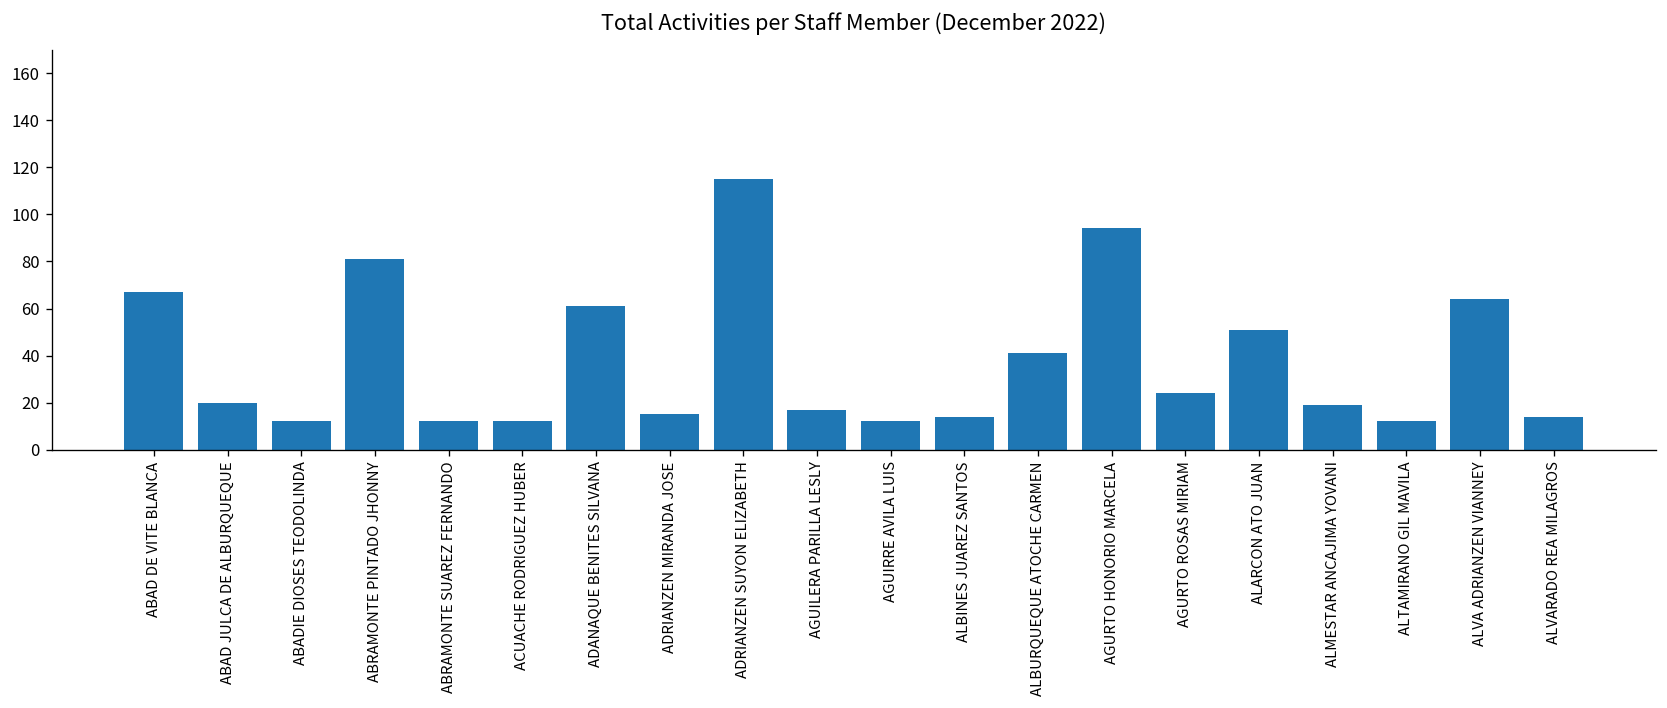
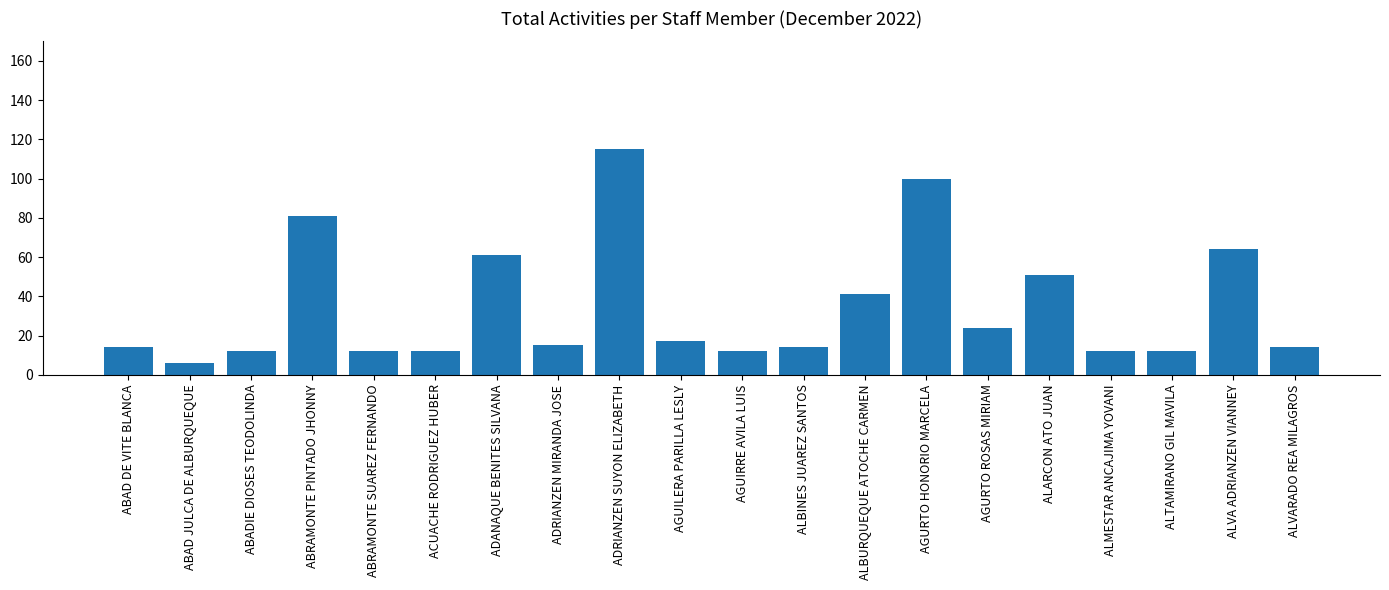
ABAD DE VITE BLANCA: 67 -> 14
ABAD JULCA DE ALBURQUEQUE: 20 -> 6
AGURTO HONORIO MARCELA: 94 -> 100
ALMESTAR ANCAJIMA YOVANI: 19 -> 12
